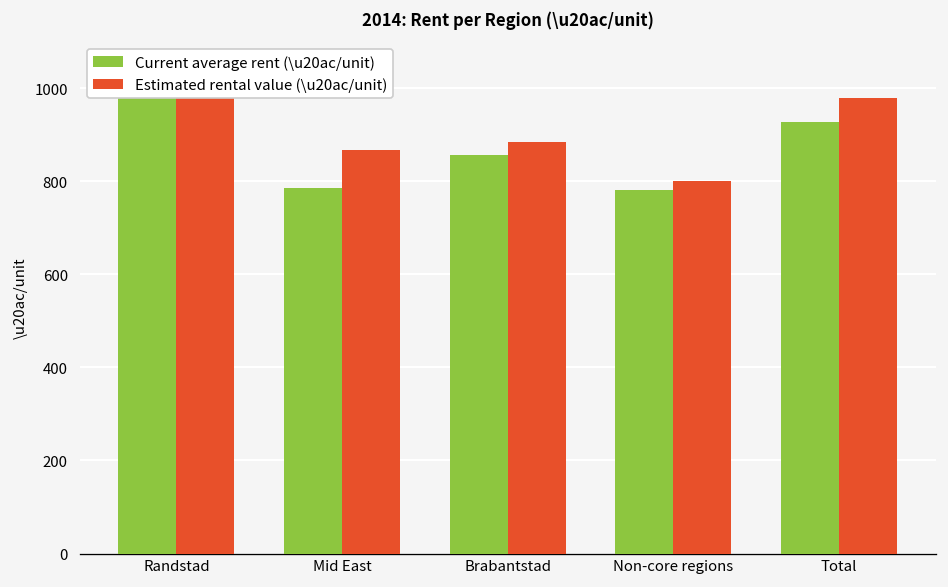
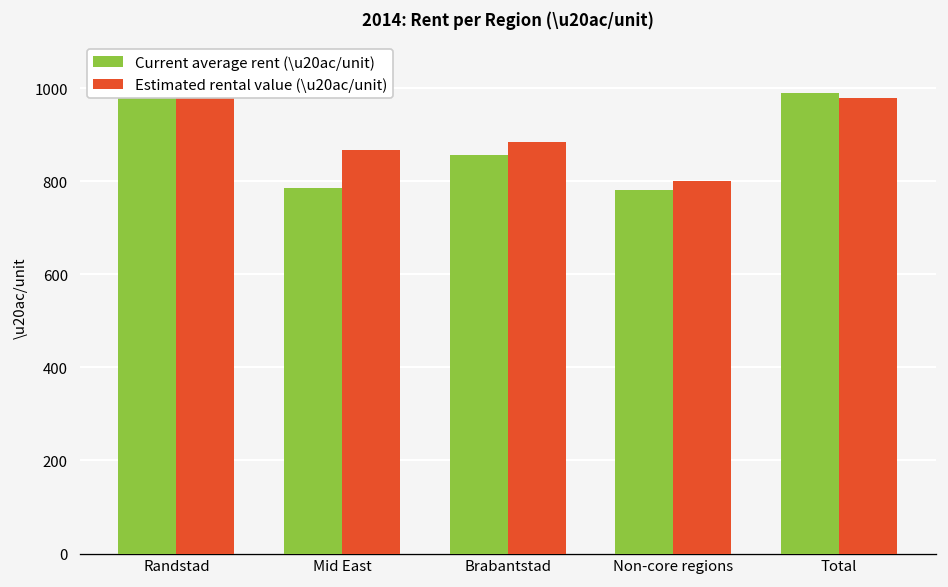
Current average rent (\u20ac/unit), Total: 930 -> 990
